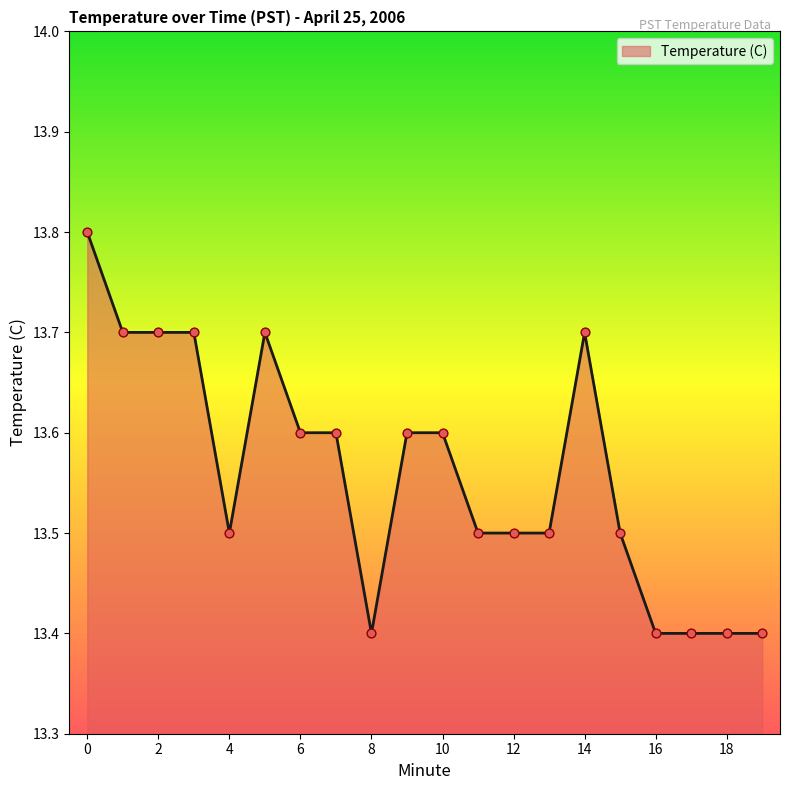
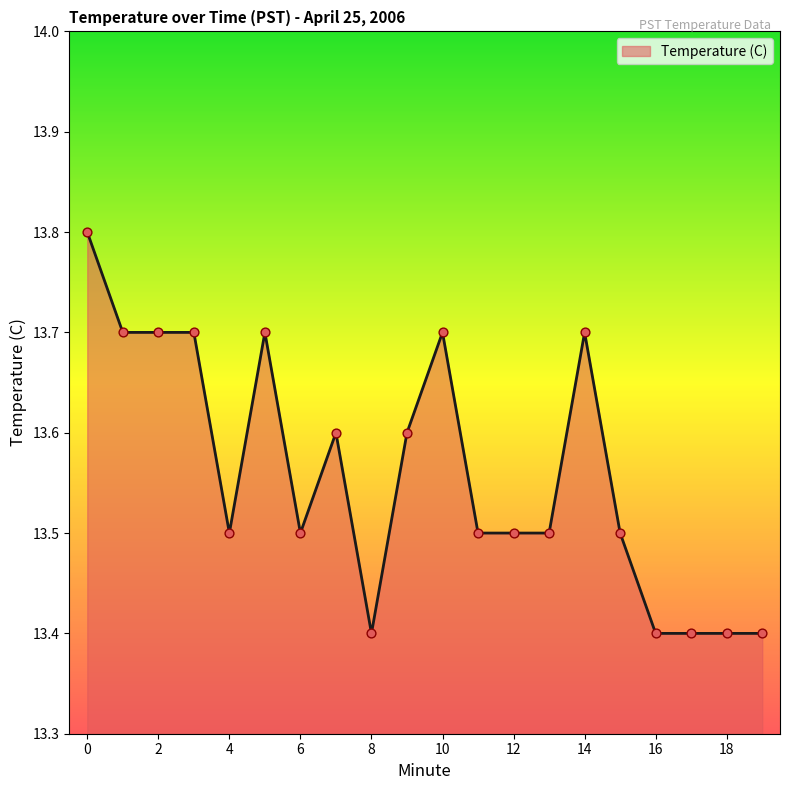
6: 13.6 -> 13.5
10: 13.6 -> 13.7
